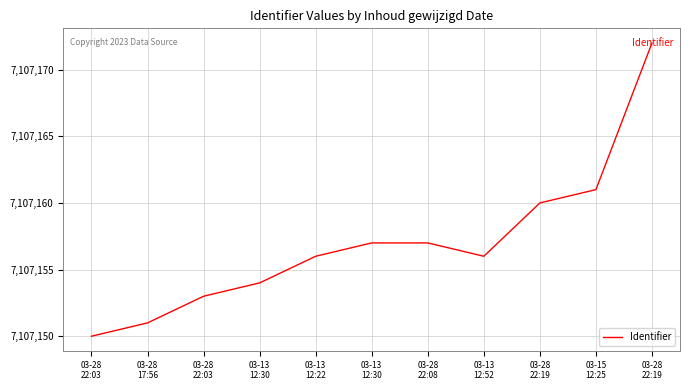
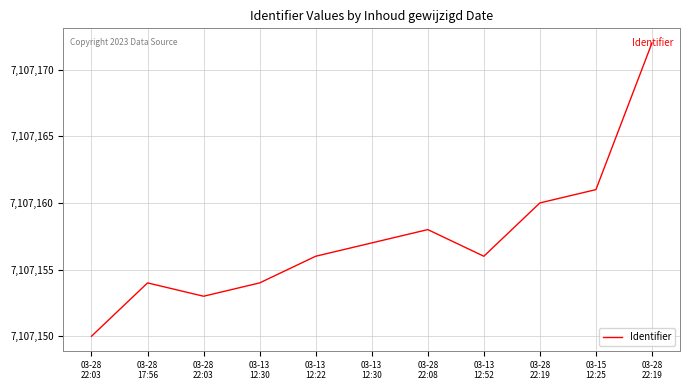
03-28 17:56: 7,107,151 -> 7,107,154
03-28 22:08: 7,107,157 -> 7,107,158
